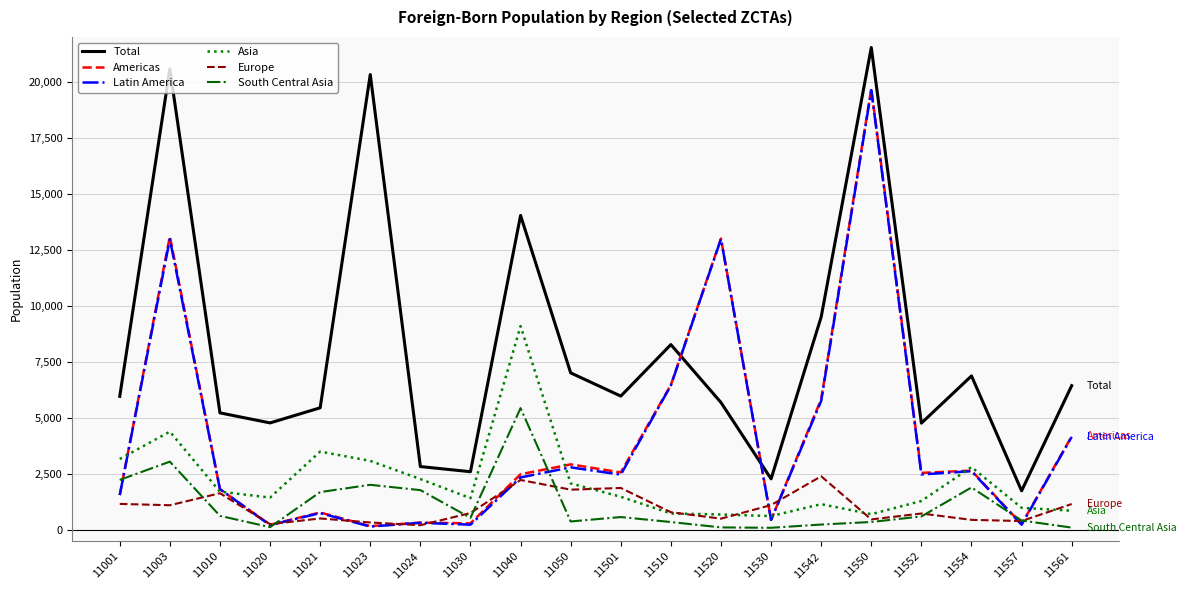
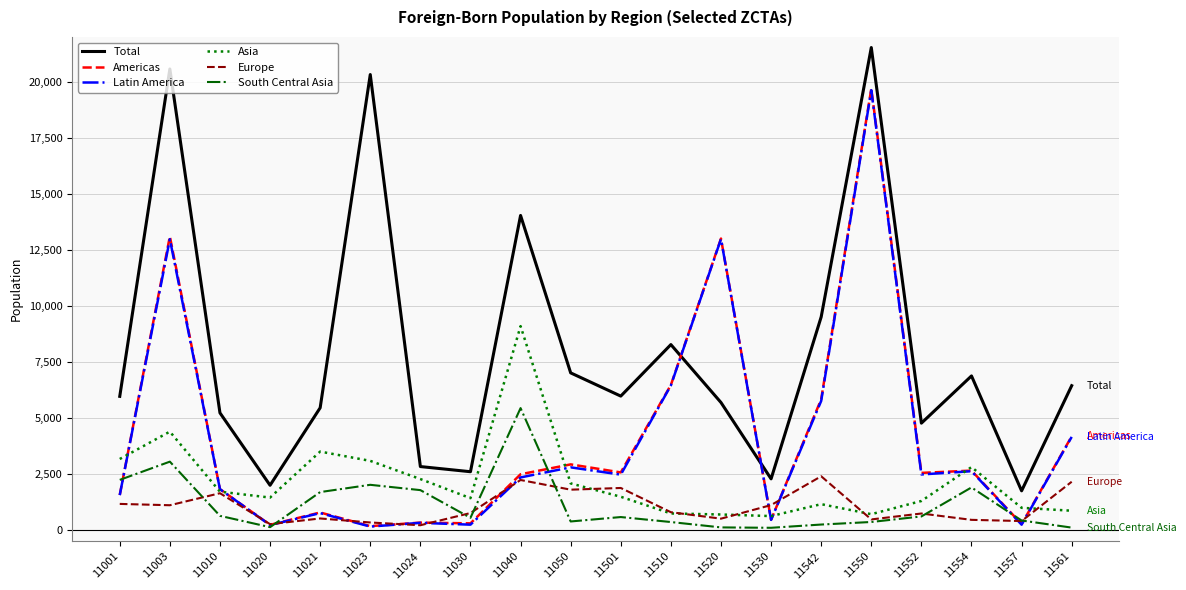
Total, 11020: 4,800 -> 2,000
Europe, 11561: 1,200 -> 2,200
